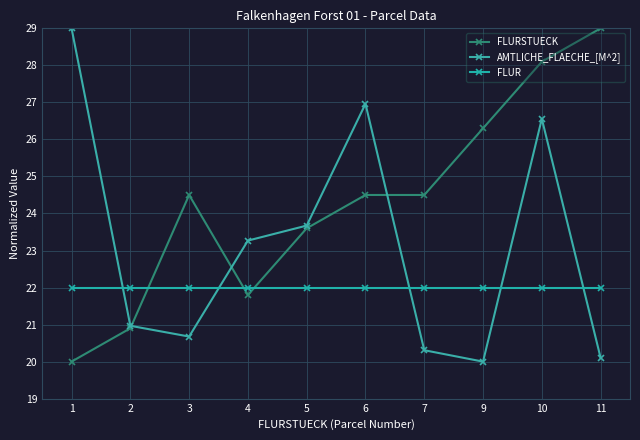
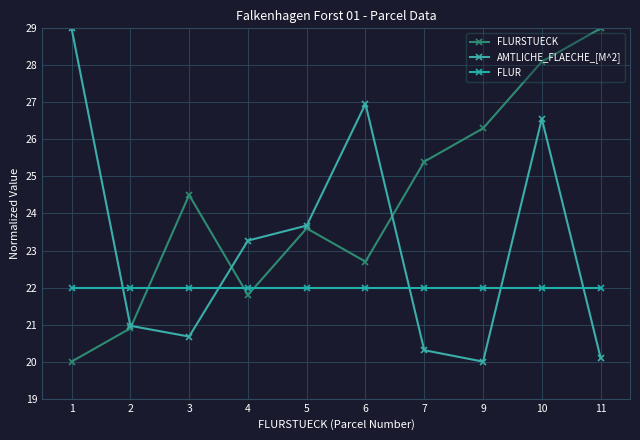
FLURSTUECK, 6: 24.5 -> 22.7
FLURSTUECK, 7: 24.5 -> 25.4
